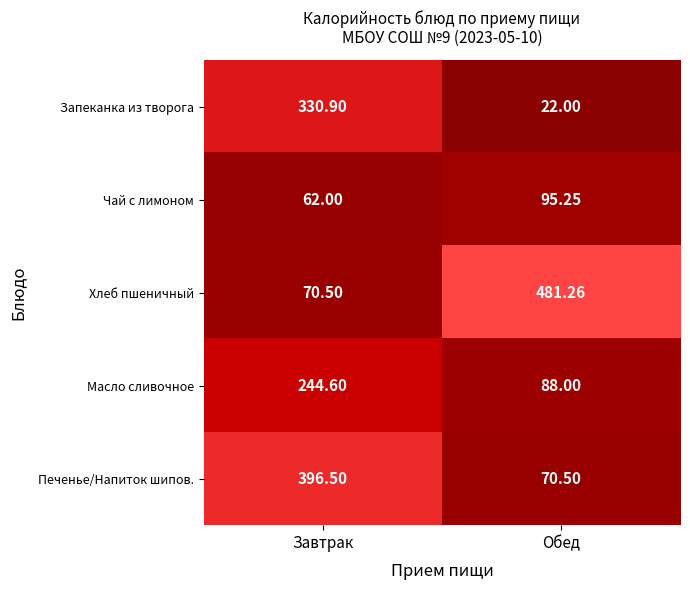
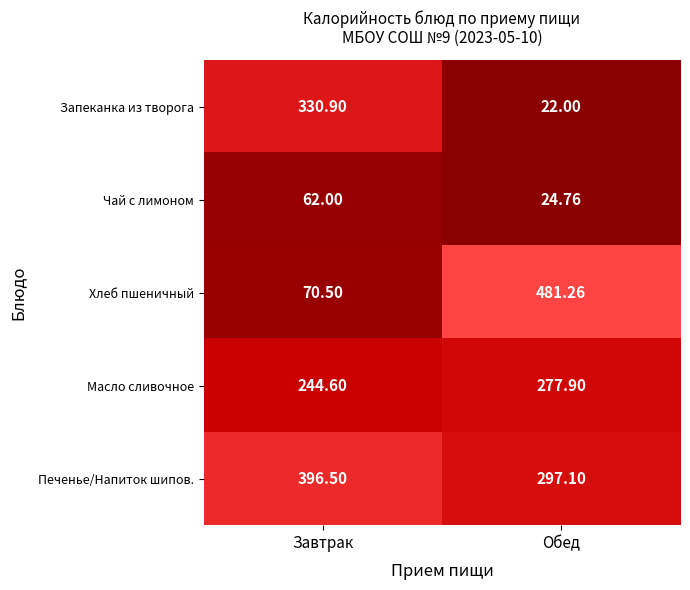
Чай с лимоном, Обед: 95.25 -> 24.76
Масло сливочное, Обед: 88.00 -> 277.90
Печенье/Напиток шипов., Обед: 70.50 -> 297.10
